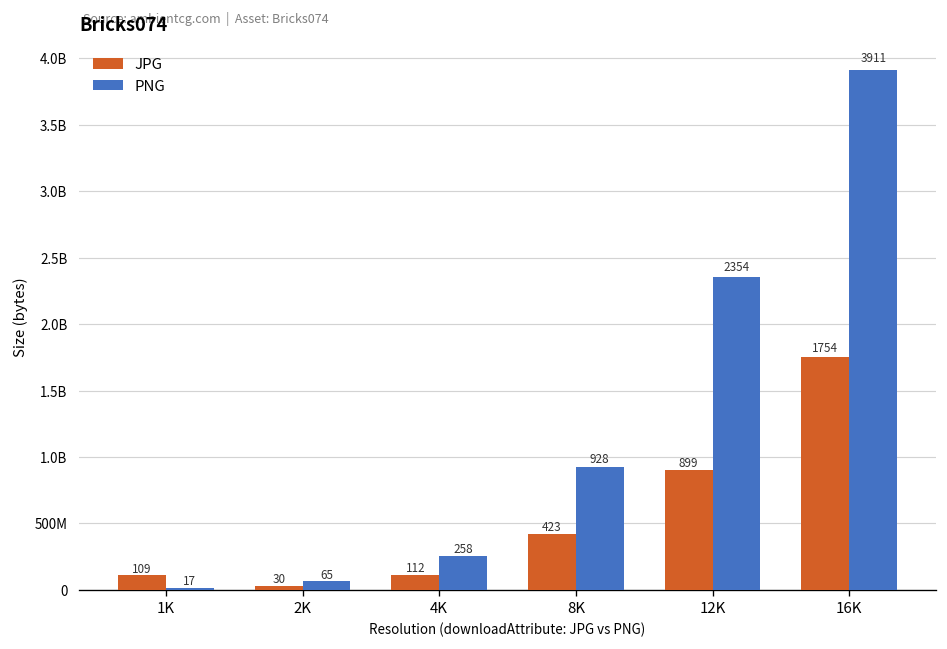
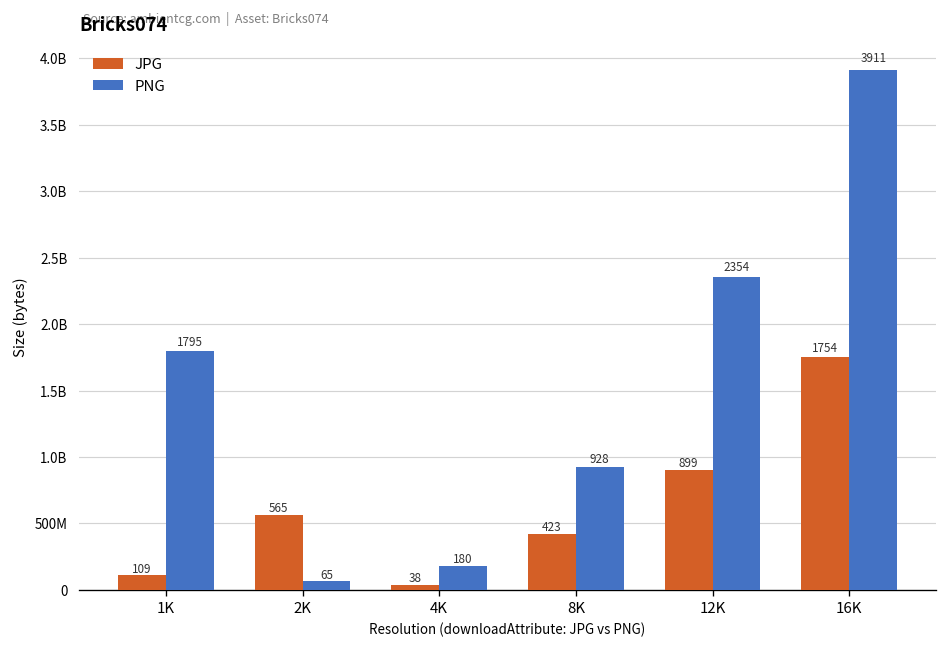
PNG, 1K: 17 -> 1795
JPG, 2K: 30 -> 565
JPG, 4K: 112 -> 38
PNG, 4K: 258 -> 180
